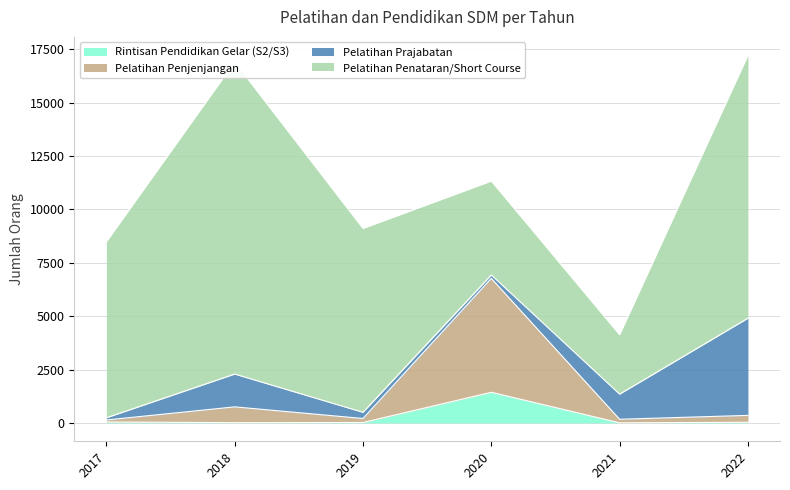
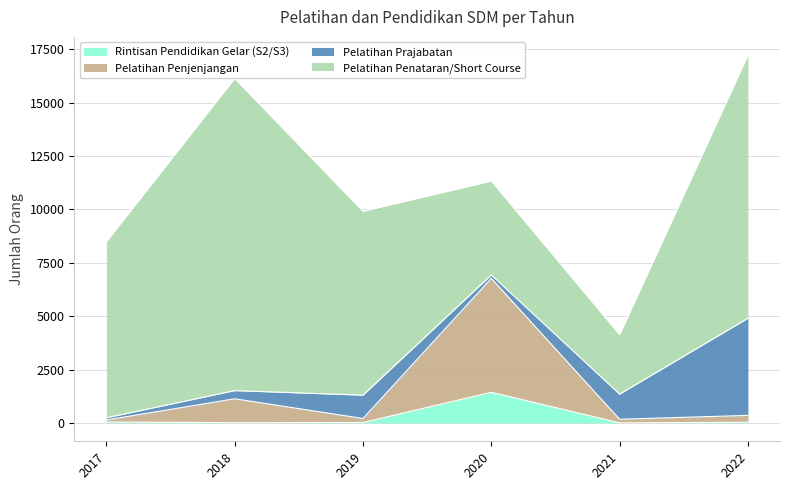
Pelatihan Penjenjangan, 2018: 700 -> 1100
Pelatihan Prajabatan, 2018: 1500 -> 400
Pelatihan Prajabatan, 2019: 300 -> 1100
